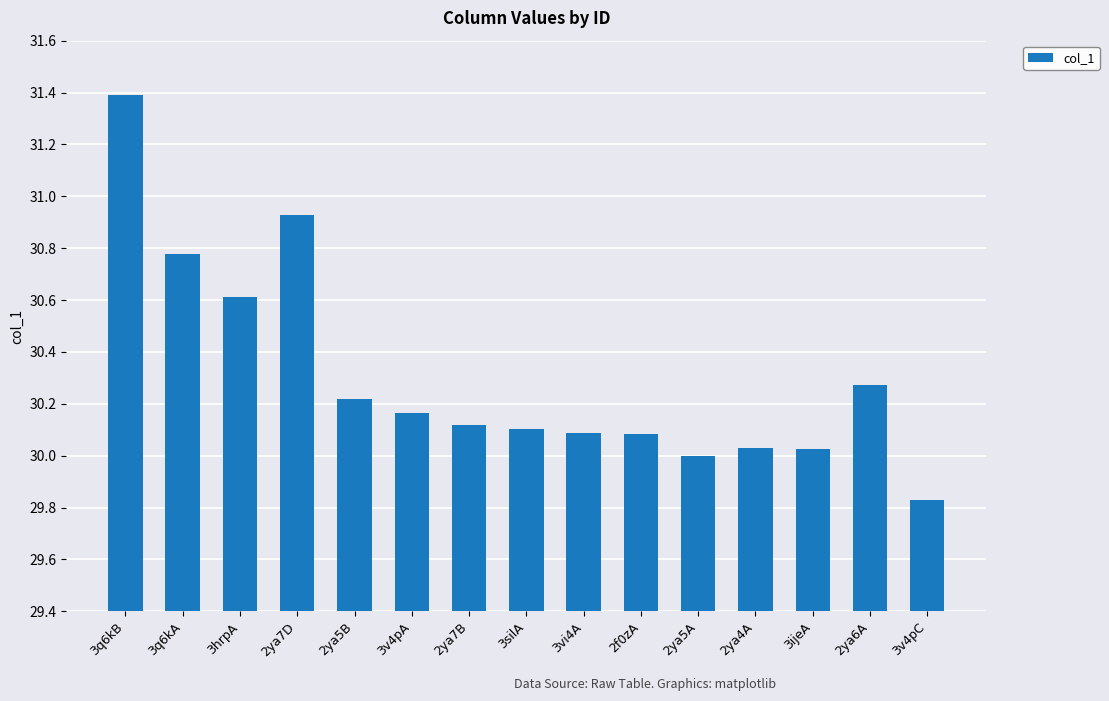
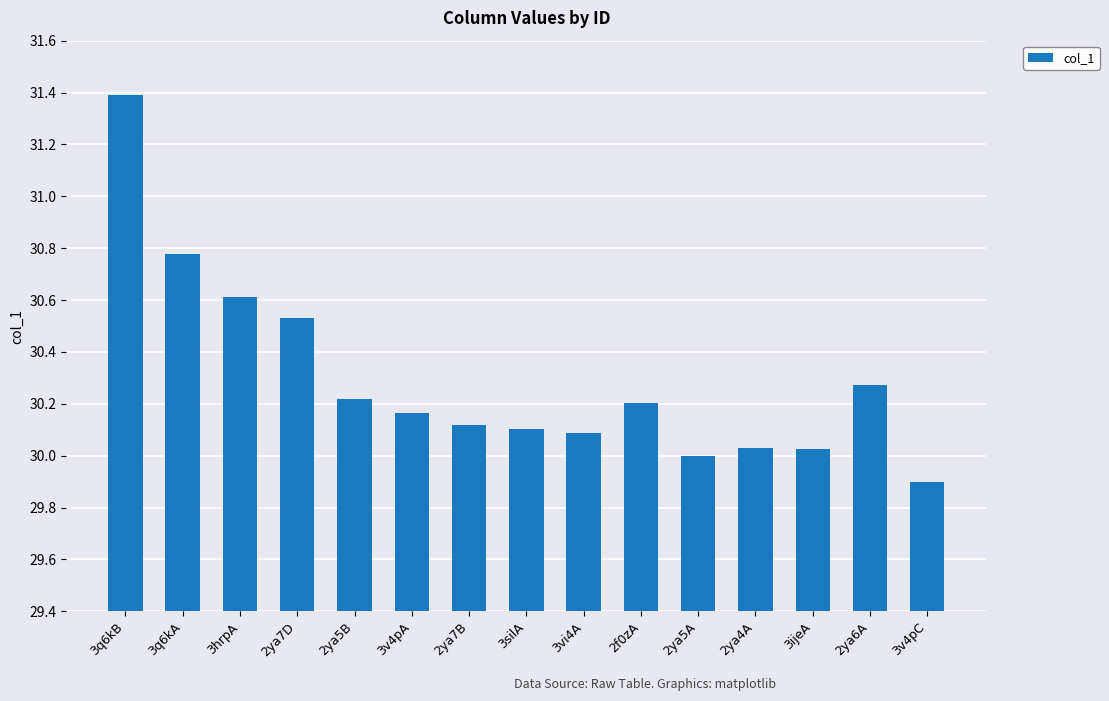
2ya7D: 30.93 -> 30.53
2f0zA: 30.08 -> 30.20
3v4pC: 29.83 -> 29.90
